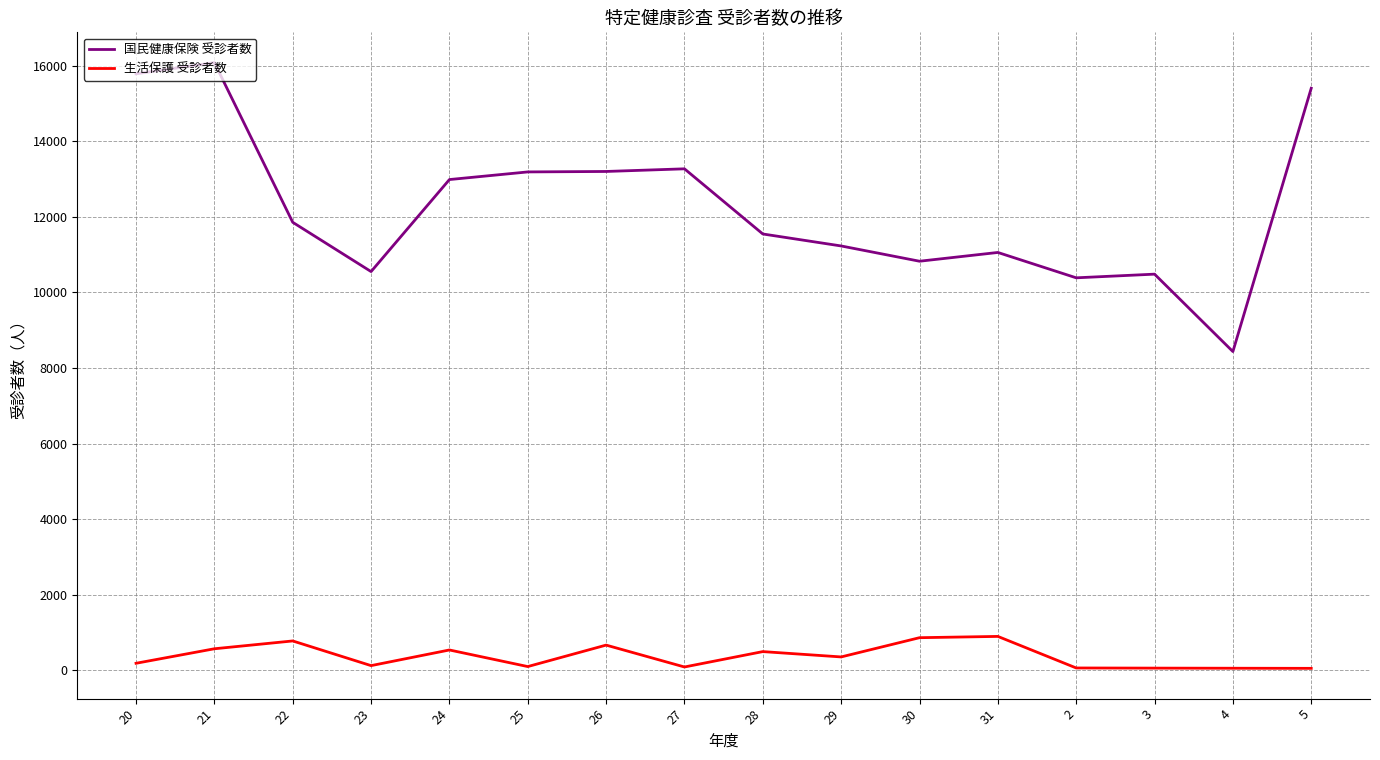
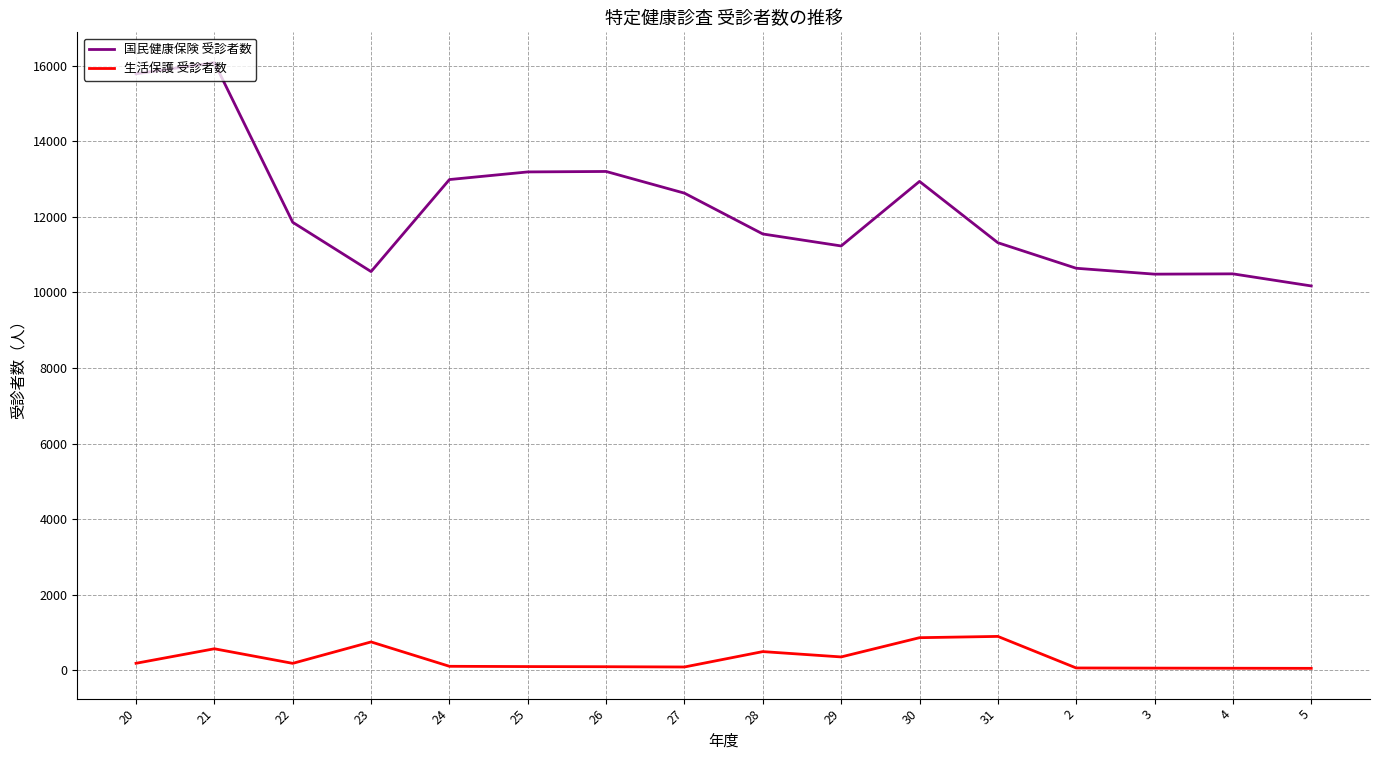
生活保護 受診者数, 22: 800 -> 200
生活保護 受診者数, 23: 100 -> 800
生活保護 受診者数, 24: 500 -> 100
生活保護 受診者数, 26: 700 -> 100
国民健康保険 受診者数, 27: 13300 -> 12600
国民健康保険 受診者数, 30: 10800 -> 12900
国民健康保険 受診者数, 31: 11100 -> 11300
国民健康保険 受診者数, 2: 10400 -> 10600
国民健康保険 受診者数, 4: 8400 -> 10500
国民健康保険 受診者数, 5: 15400 -> 10200
